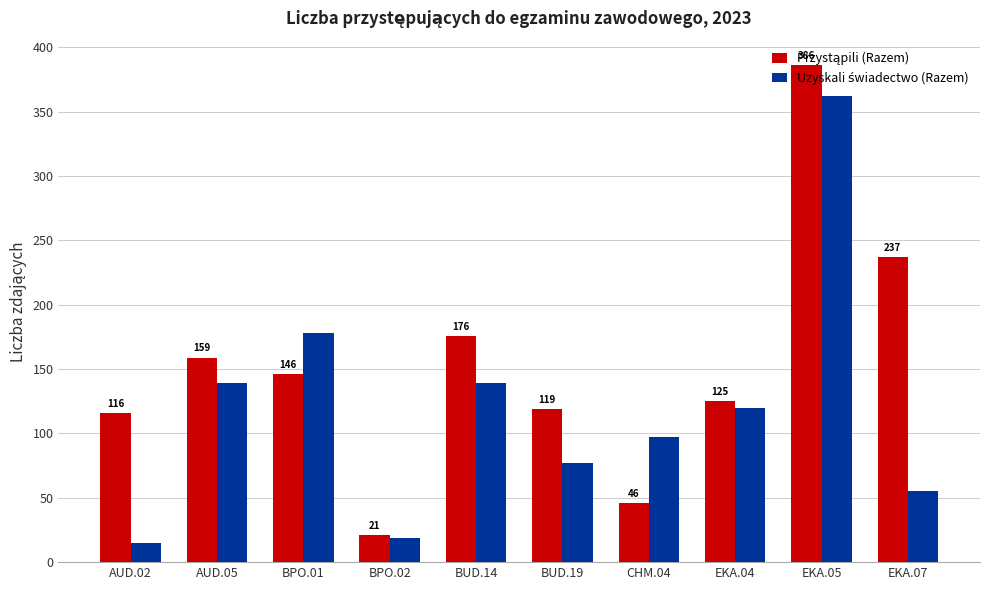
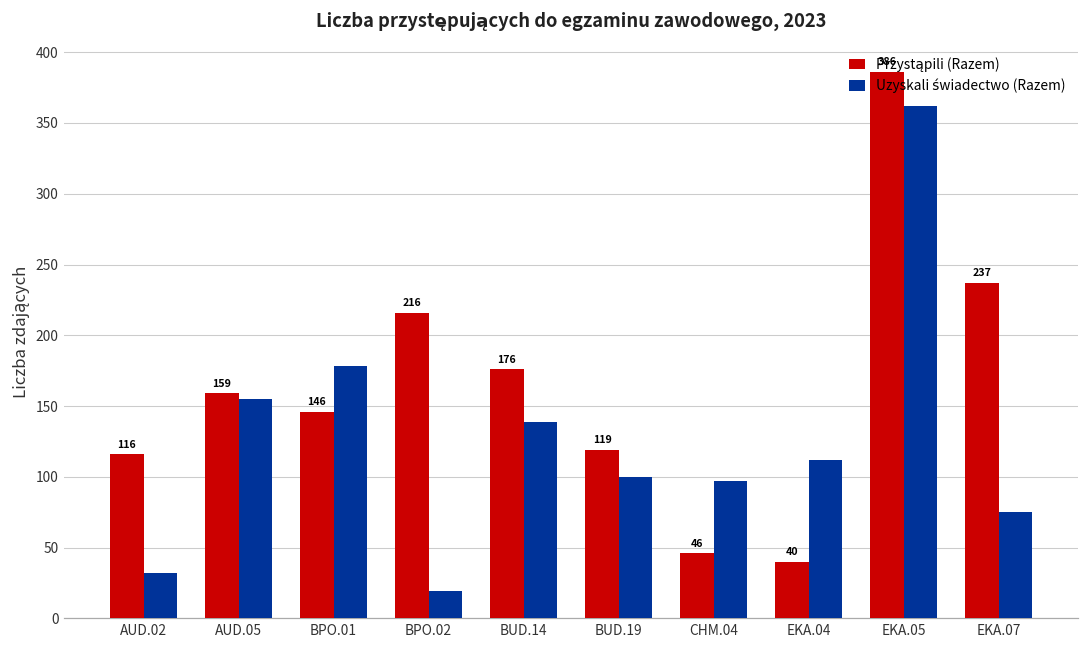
Uzyskali świadectwo (Razem), AUD.02: 15 -> 32
Uzyskali świadectwo (Razem), AUD.05: 139 -> 155
Przystąpili (Razem), BPO.02: 21 -> 216
Uzyskali świadectwo (Razem), BUD.19: 77 -> 100
Przystąpili (Razem), EKA.04: 125 -> 40
Uzyskali świadectwo (Razem), EKA.04: 120 -> 112
Uzyskali świadectwo (Razem), EKA.07: 55 -> 75
